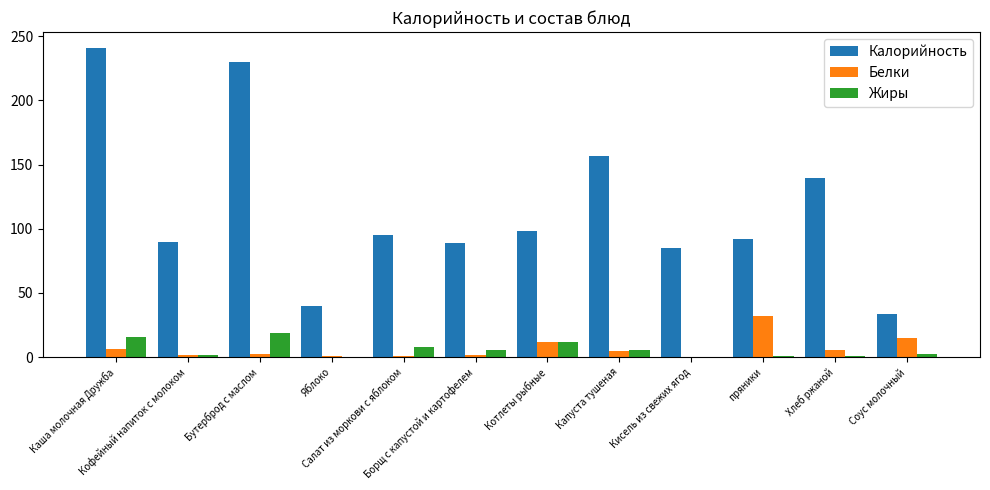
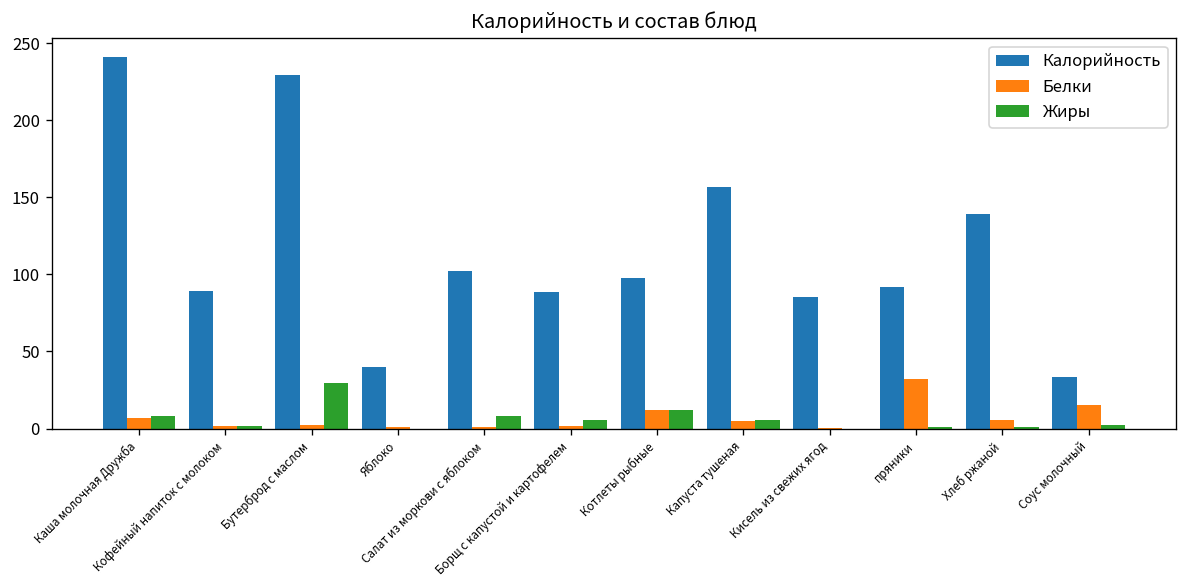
Жиры, Каша молочная Дружба: 16 -> 8
Жиры, Бутерброд с маслом: 19 -> 30
Калорийность, Салат из моркови с яблоком: 95 -> 102
